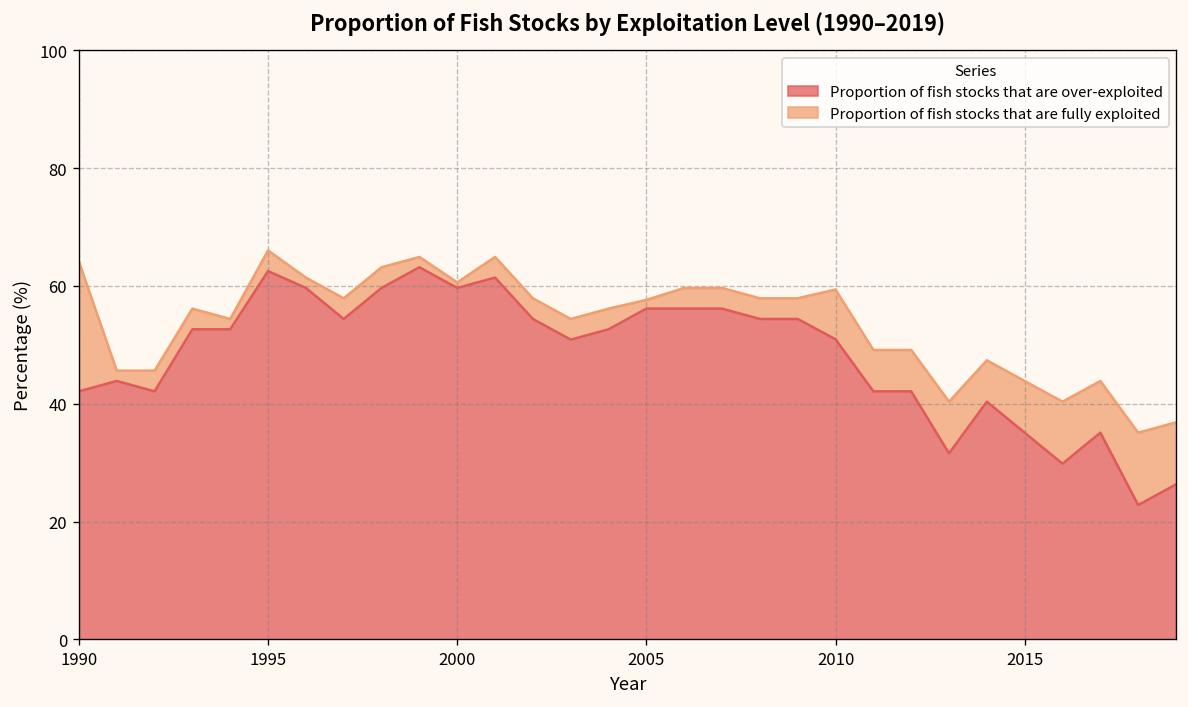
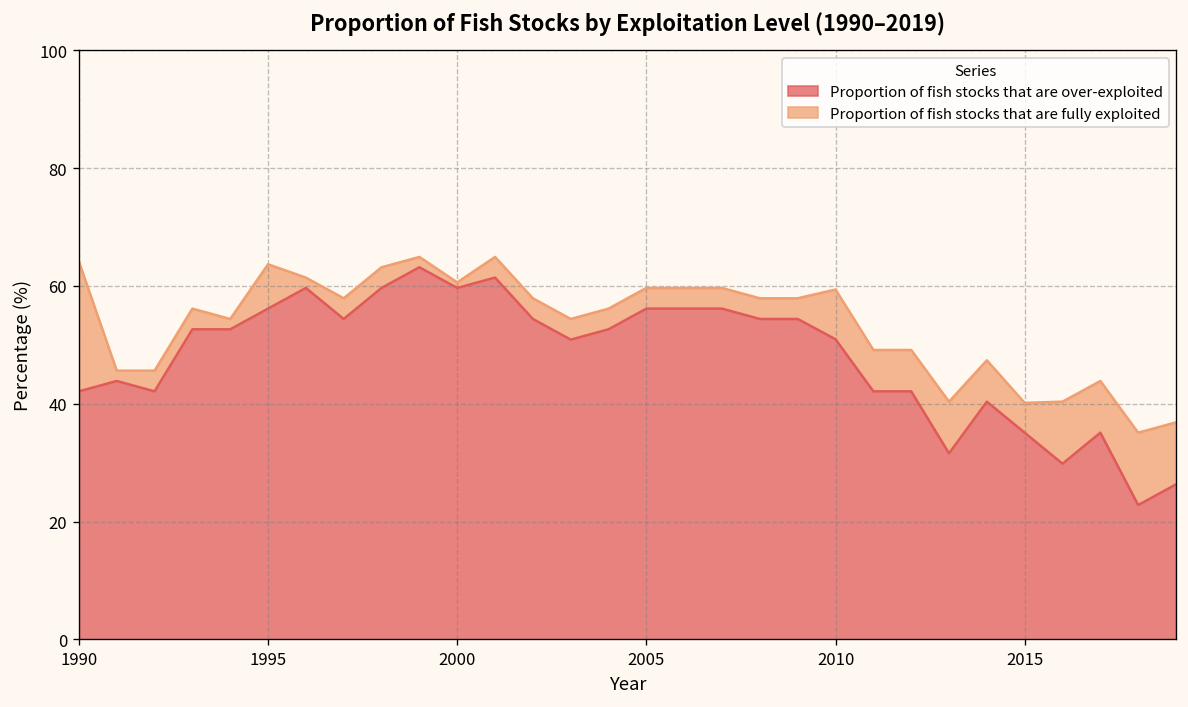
Proportion of fish stocks that are over-exploited, 1995: 63 -> 56
Proportion of fish stocks that are fully exploited, 1995: 4 -> 8
Proportion of fish stocks that are fully exploited, 2005: 1 -> 4
Proportion of fish stocks that are fully exploited, 2015: 9 -> 5
